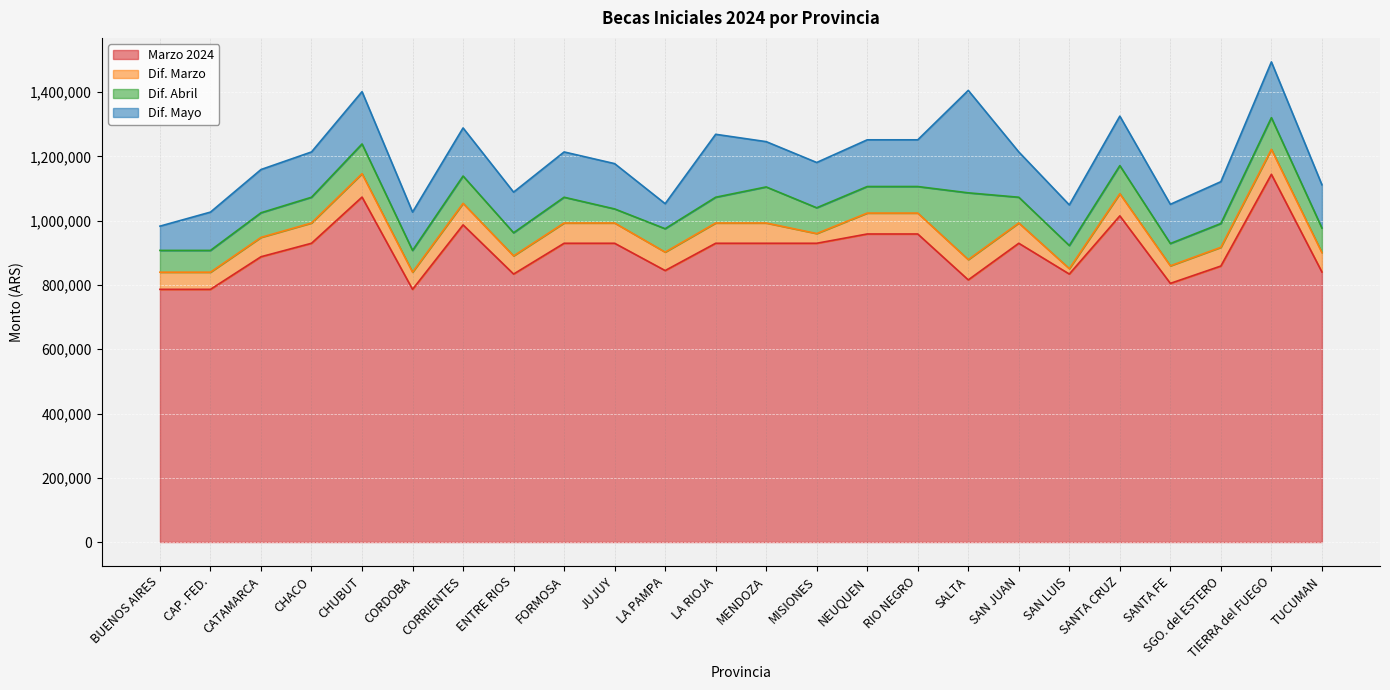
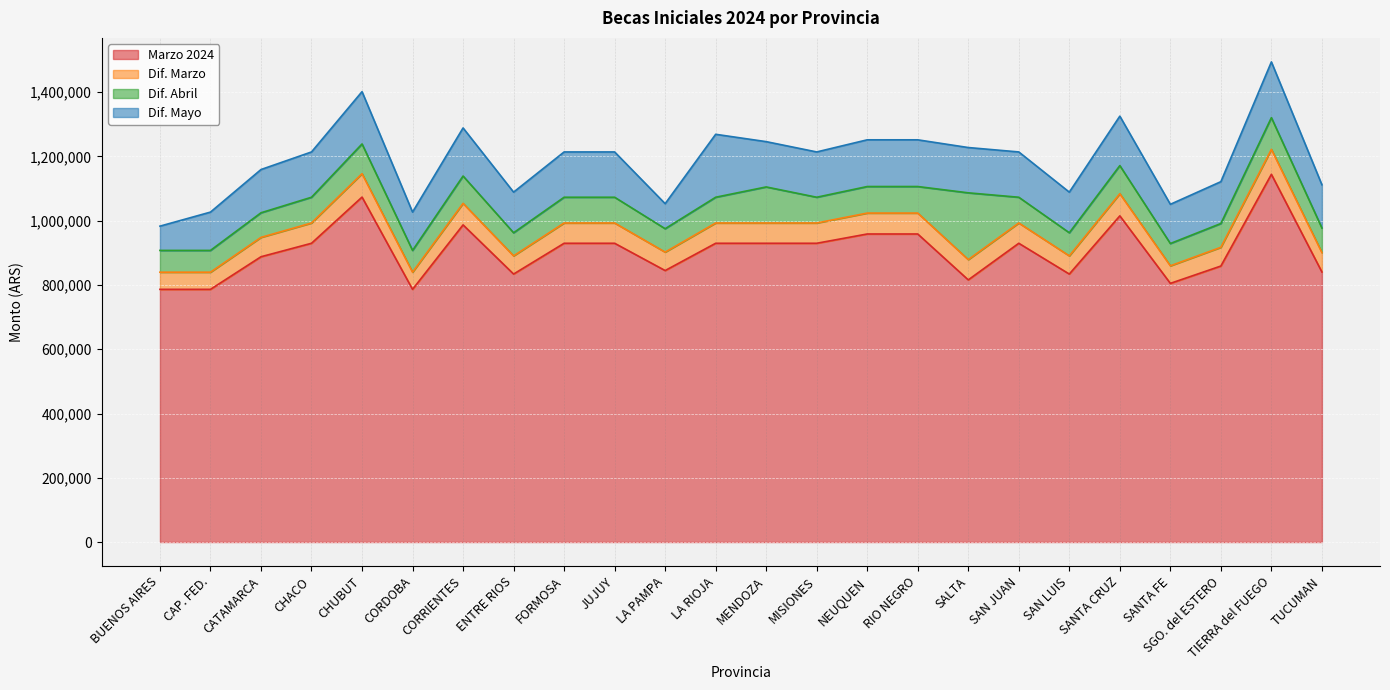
Dif. Abril, JUJUY: 40,000 -> 80,000
Dif. Marzo, MISIONES: 30,000 -> 60,000
Dif. Mayo, SALTA: 320,000 -> 140,000
Dif. Marzo, SAN LUIS: 20,000 -> 60,000
